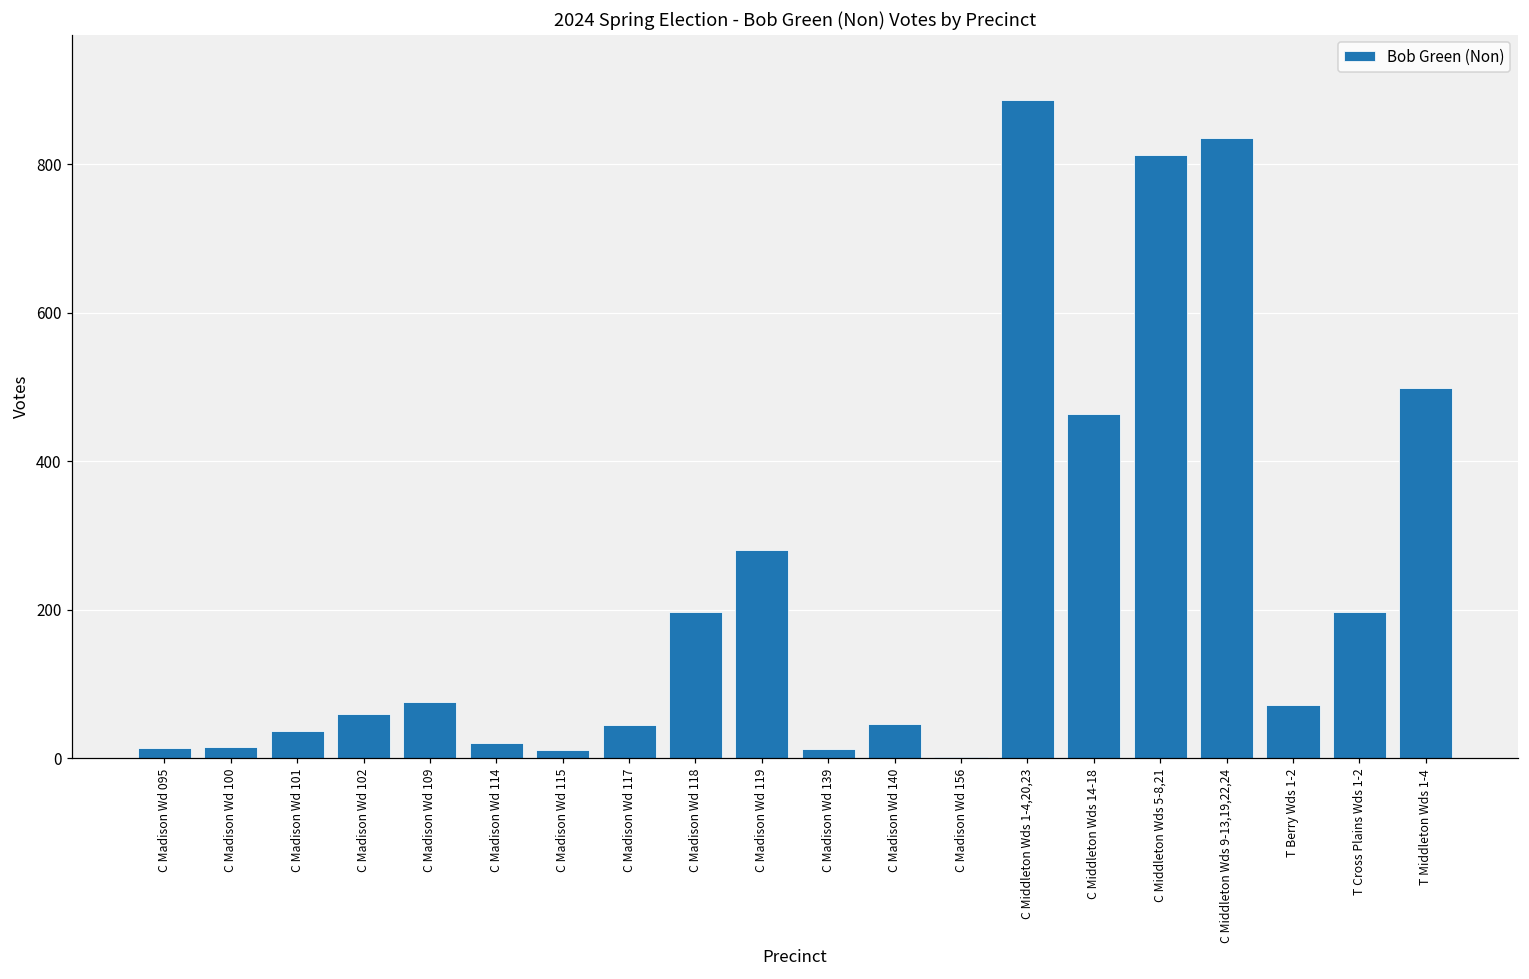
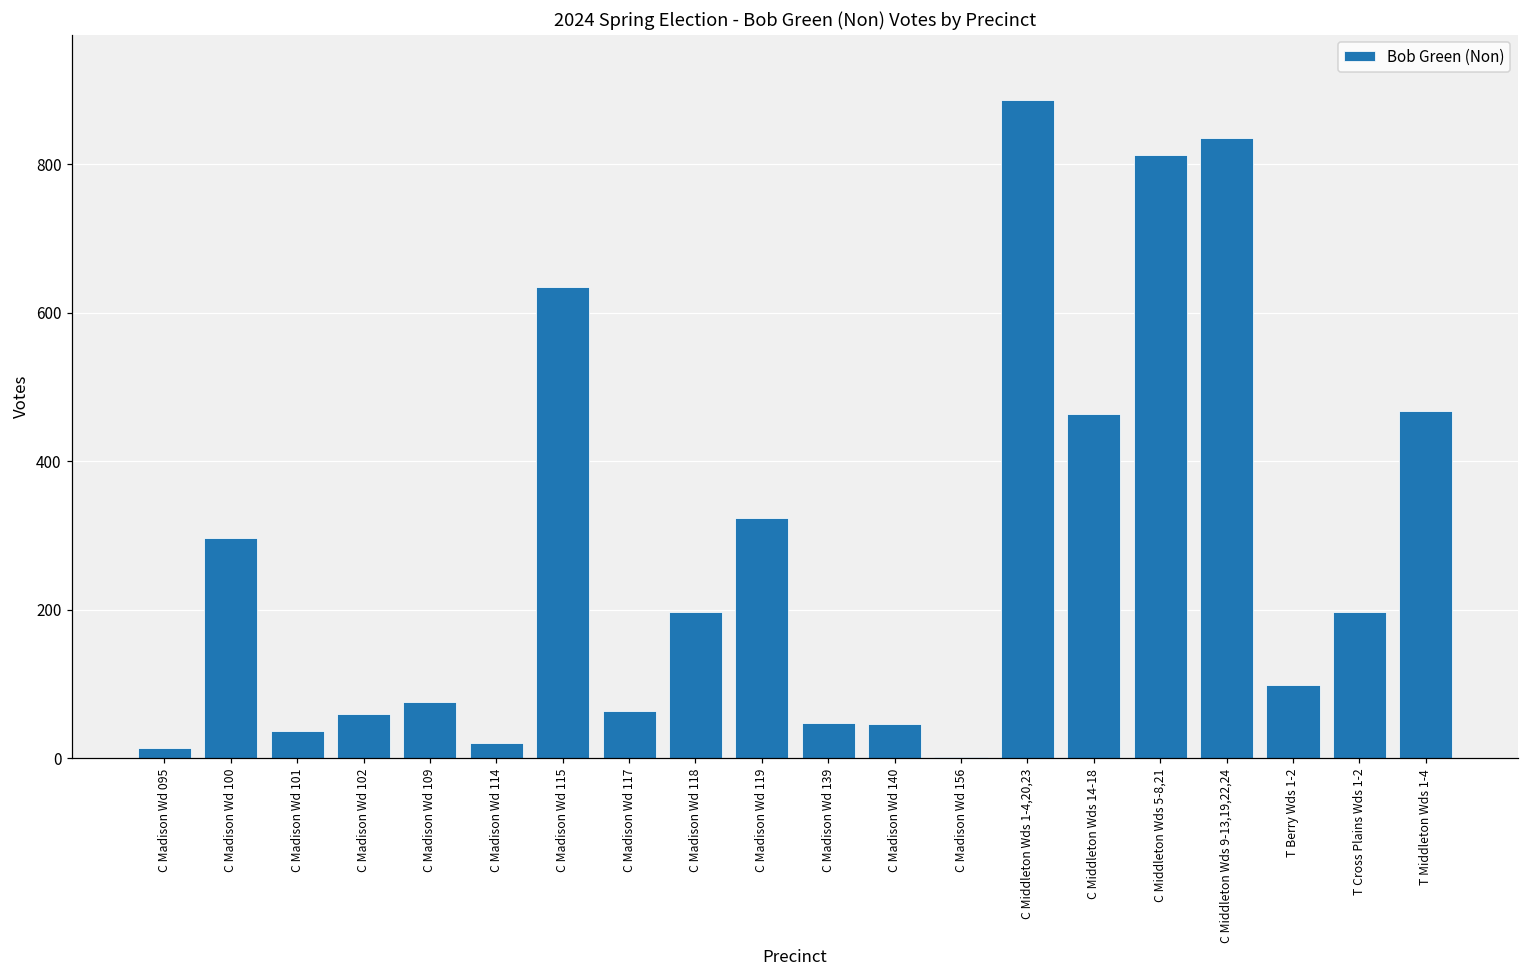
C Madison Wd 100: 20 -> 300
C Madison Wd 115: 10 -> 640
C Madison Wd 117: 40 -> 60
C Madison Wd 119: 280 -> 320
C Madison Wd 139: 10 -> 50
T Berry Wds 1-2: 70 -> 100
T Middleton Wds 1-4: 500 -> 470
